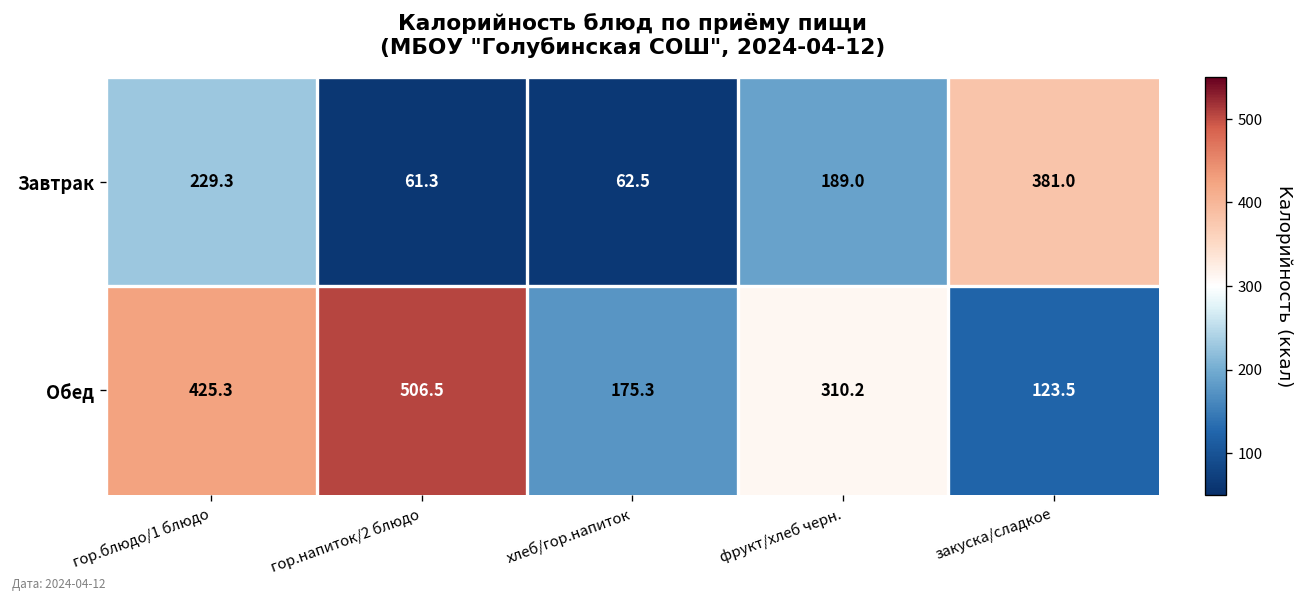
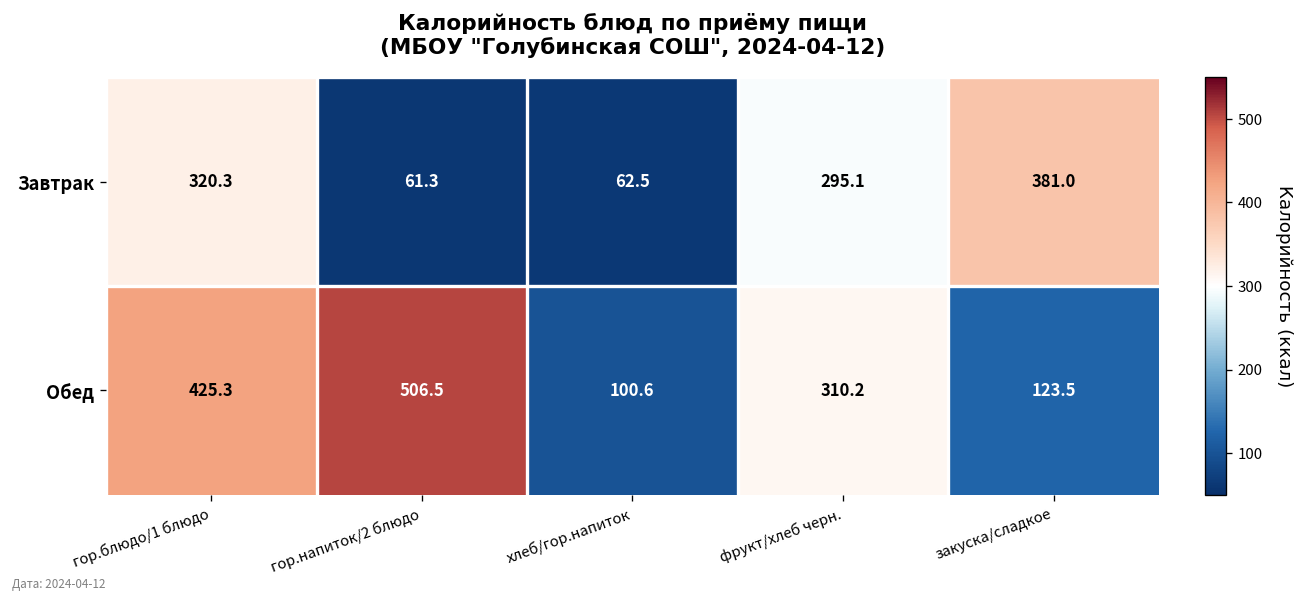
Завтрак, гор.блюдо/1 блюдо: 229.3 -> 320.3
Завтрак, фрукт/хлеб черн.: 189.0 -> 295.1
Обед, хлеб/гор.напиток: 175.3 -> 100.6
